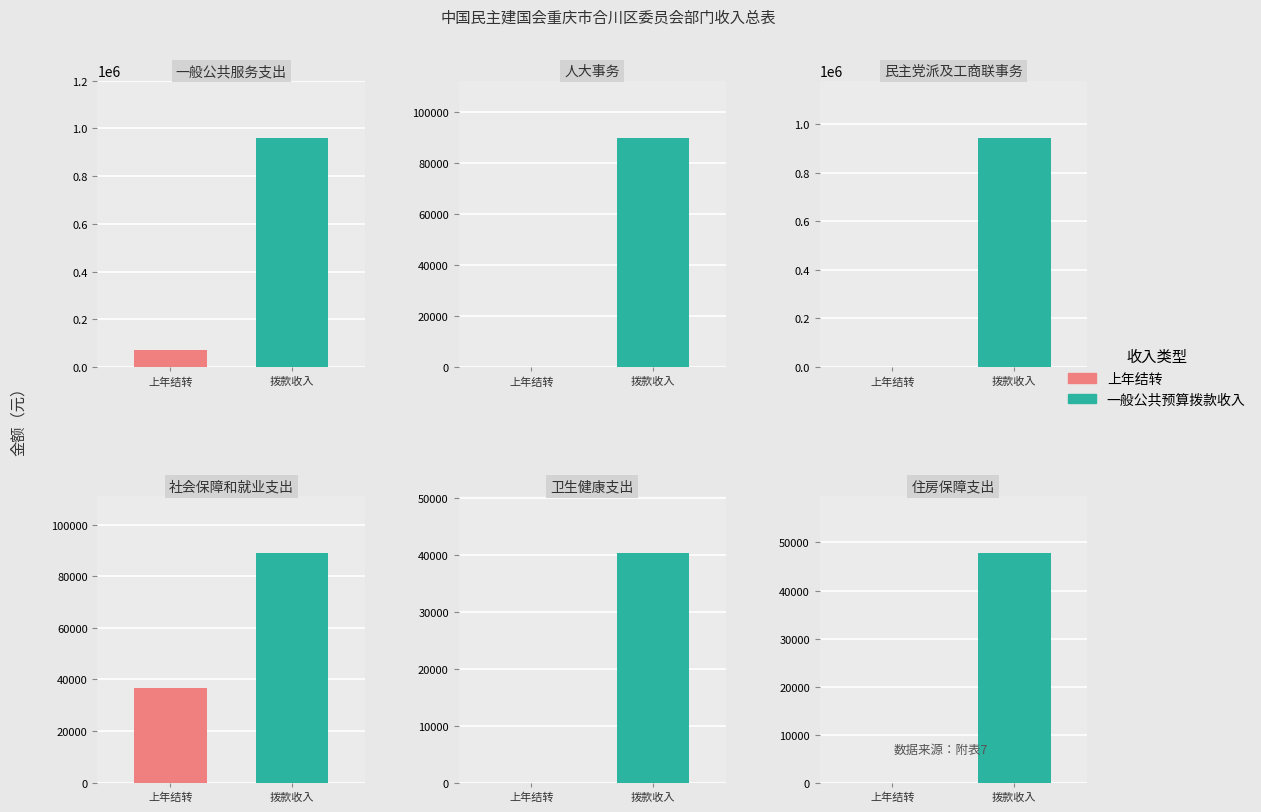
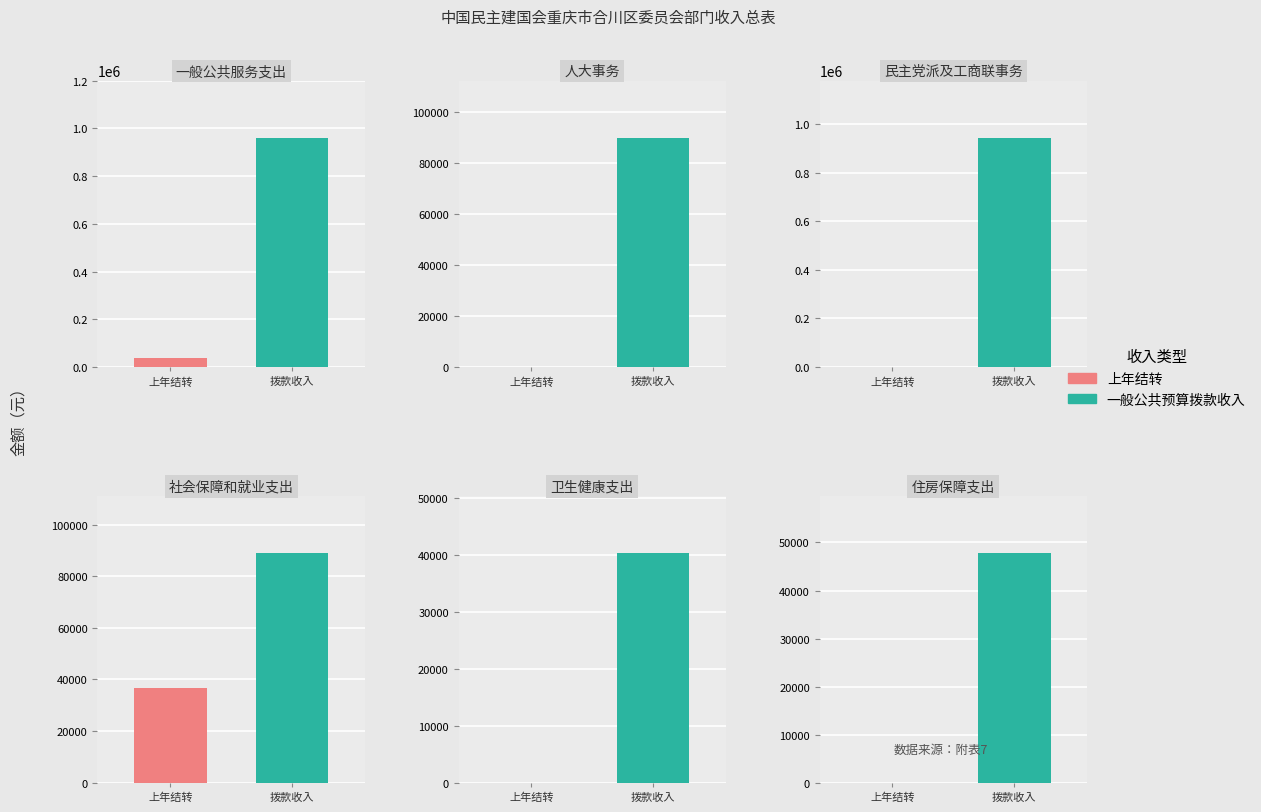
一般公共服务支出, 上年结转: 70000 -> 40000
